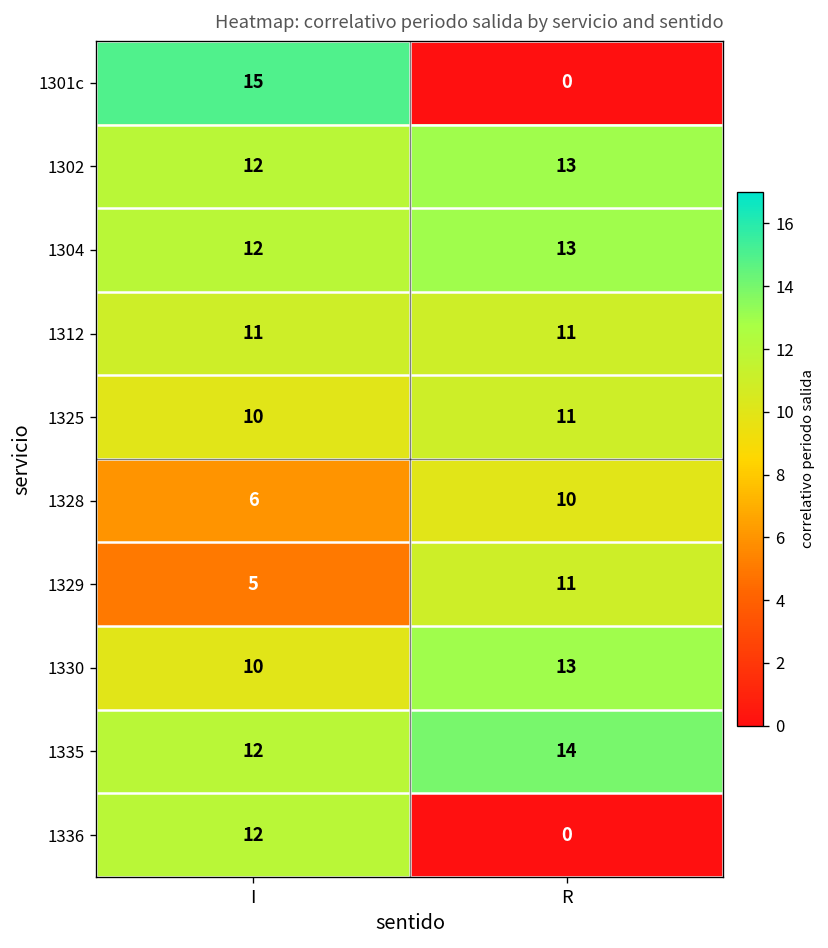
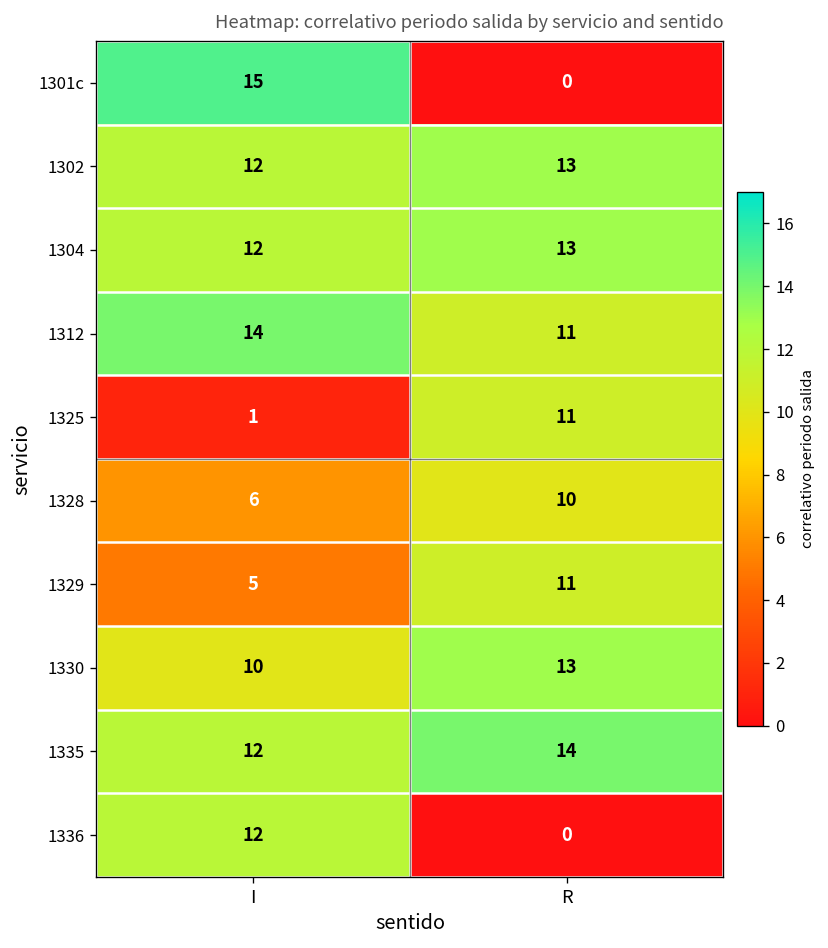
1312, I: 11 -> 14
1325, I: 10 -> 1
